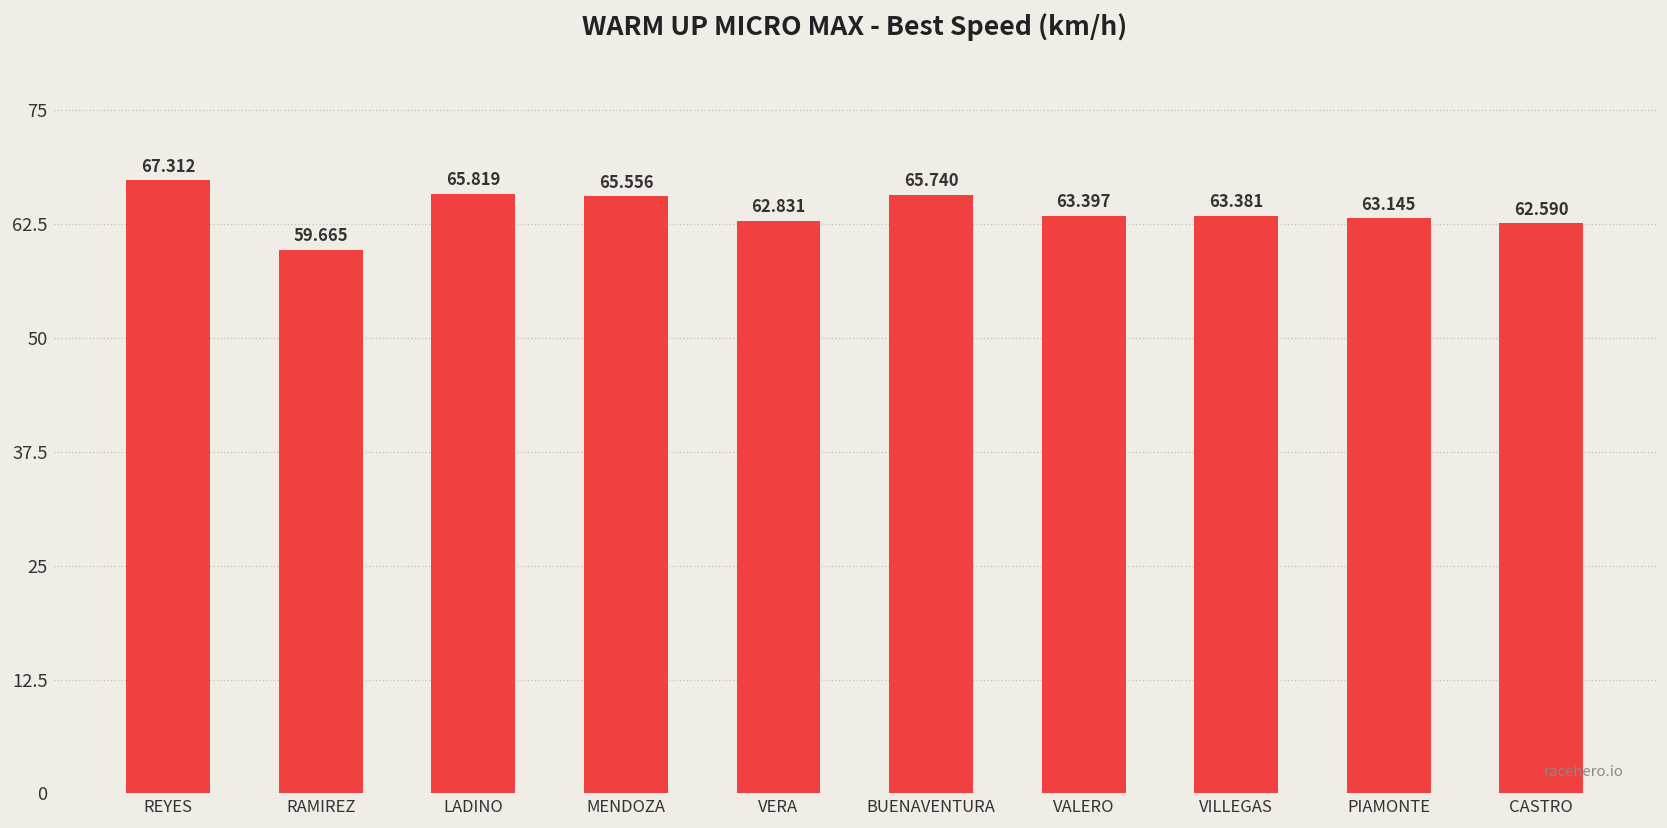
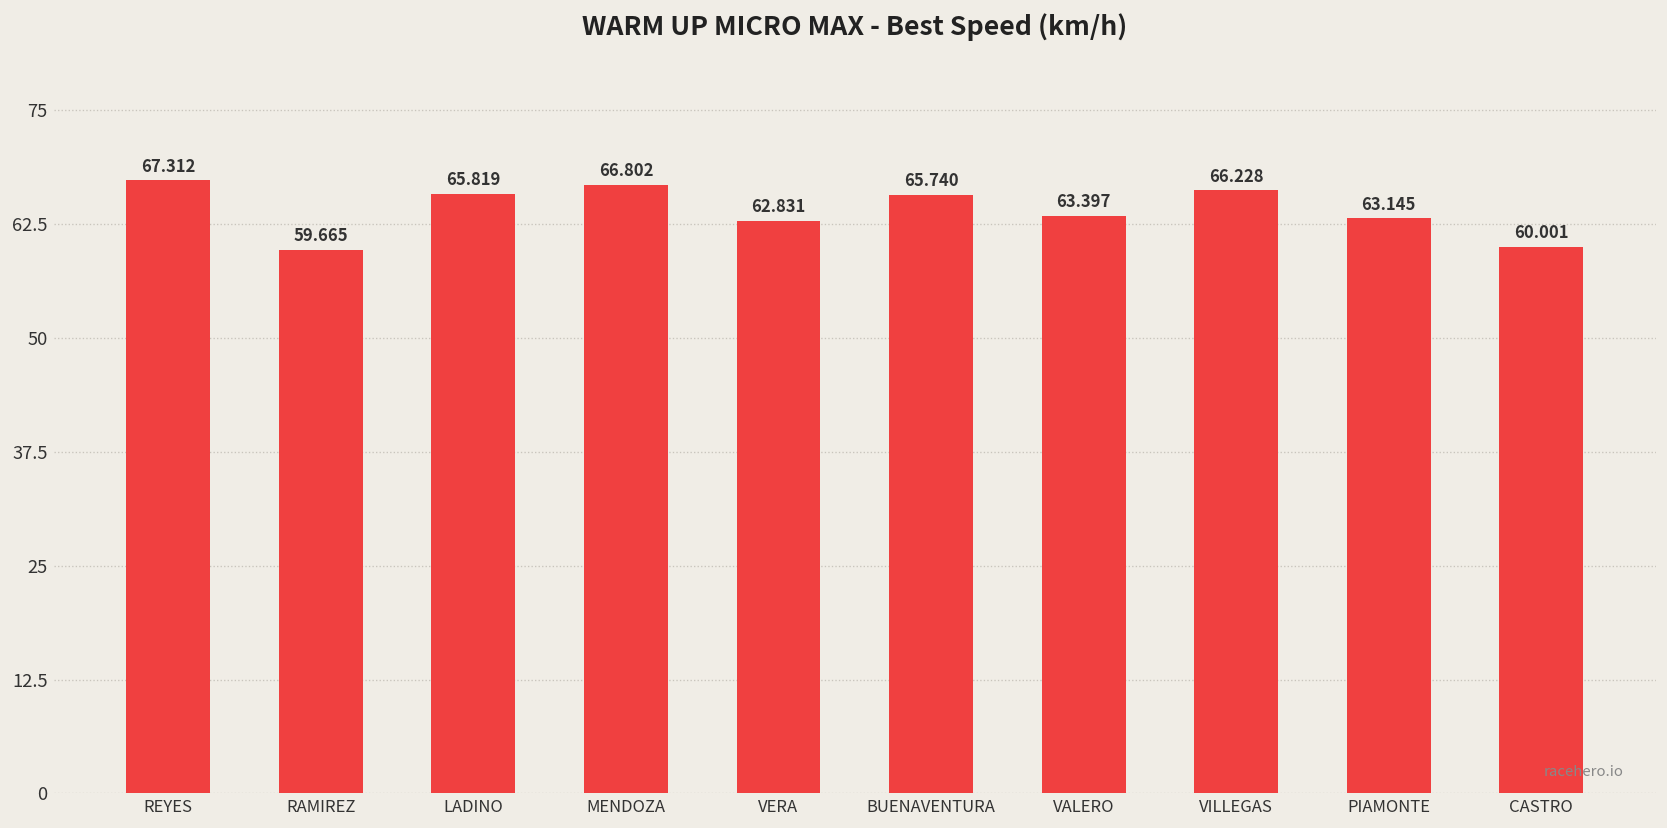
MENDOZA: 65.556 -> 66.802
VILLEGAS: 63.381 -> 66.228
CASTRO: 62.590 -> 60.001
